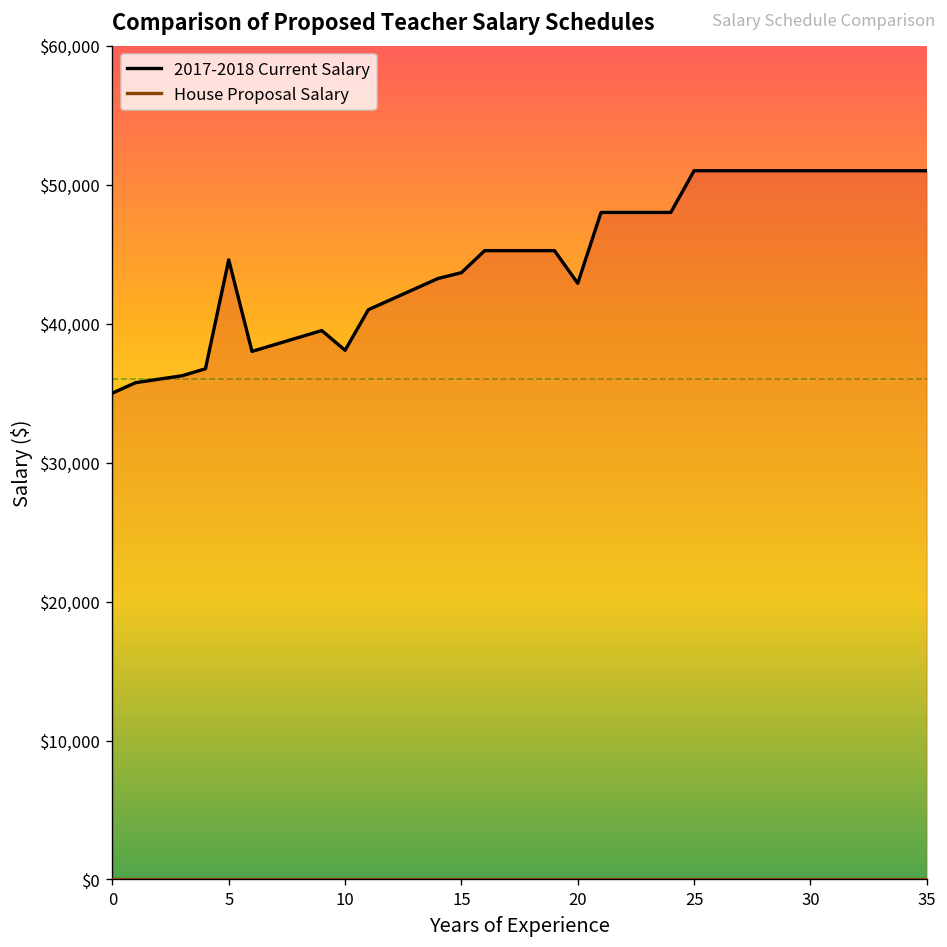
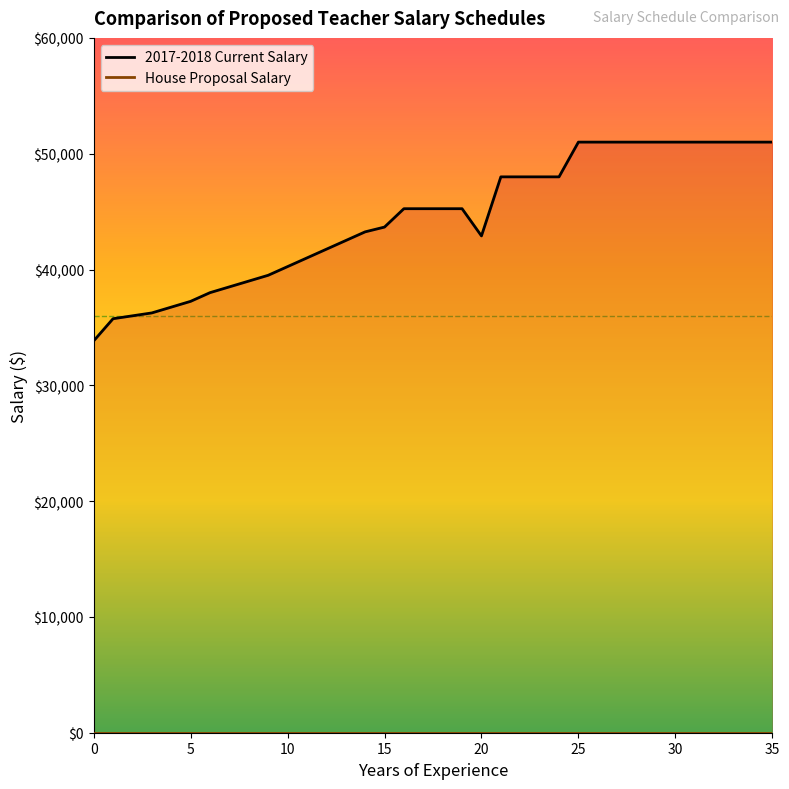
2017-2018 Current Salary, 0: $35,000 -> $33,800
2017-2018 Current Salary, 5: $44,600 -> $37,300
2017-2018 Current Salary, 10: $38,100 -> $40,300
